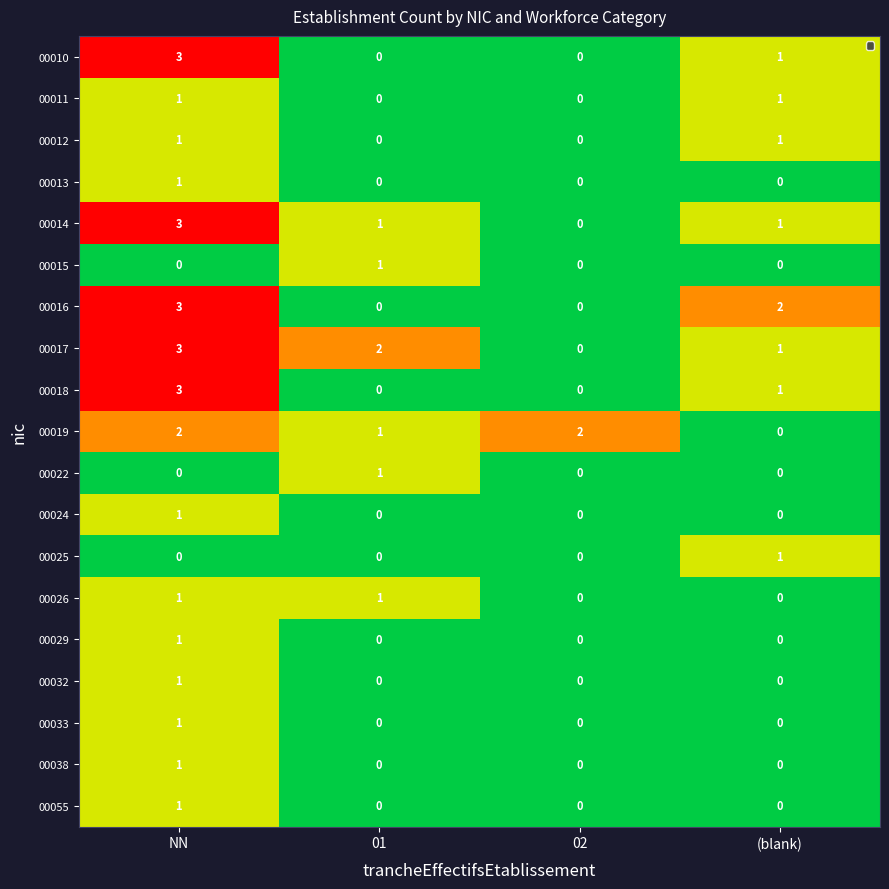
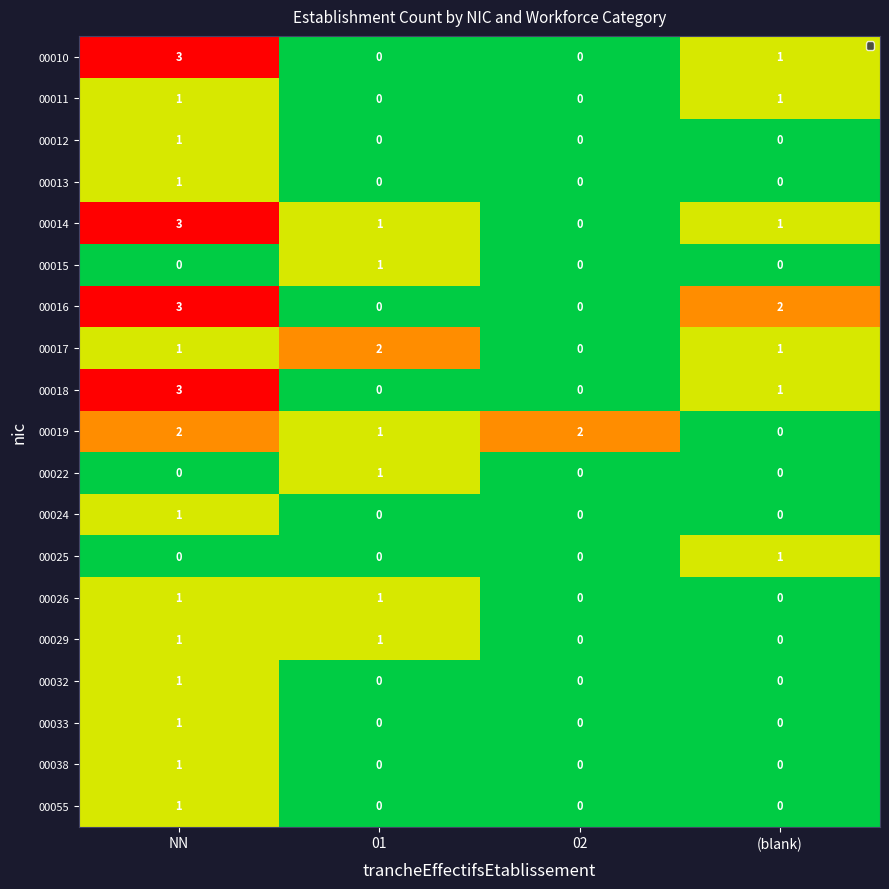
00012, (blank): 1 -> 0
00017, NN: 3 -> 1
00029, 01: 0 -> 1
